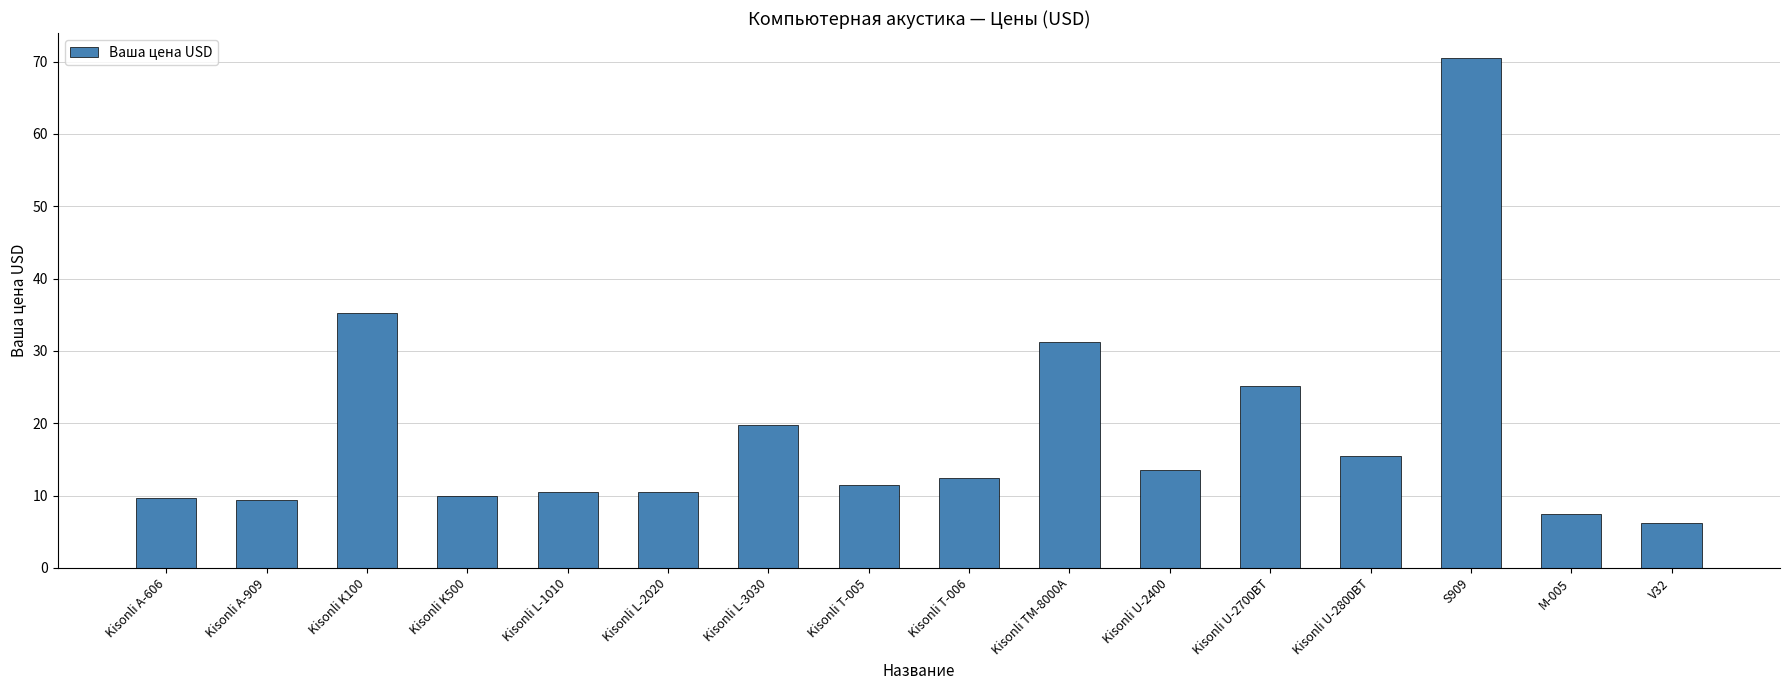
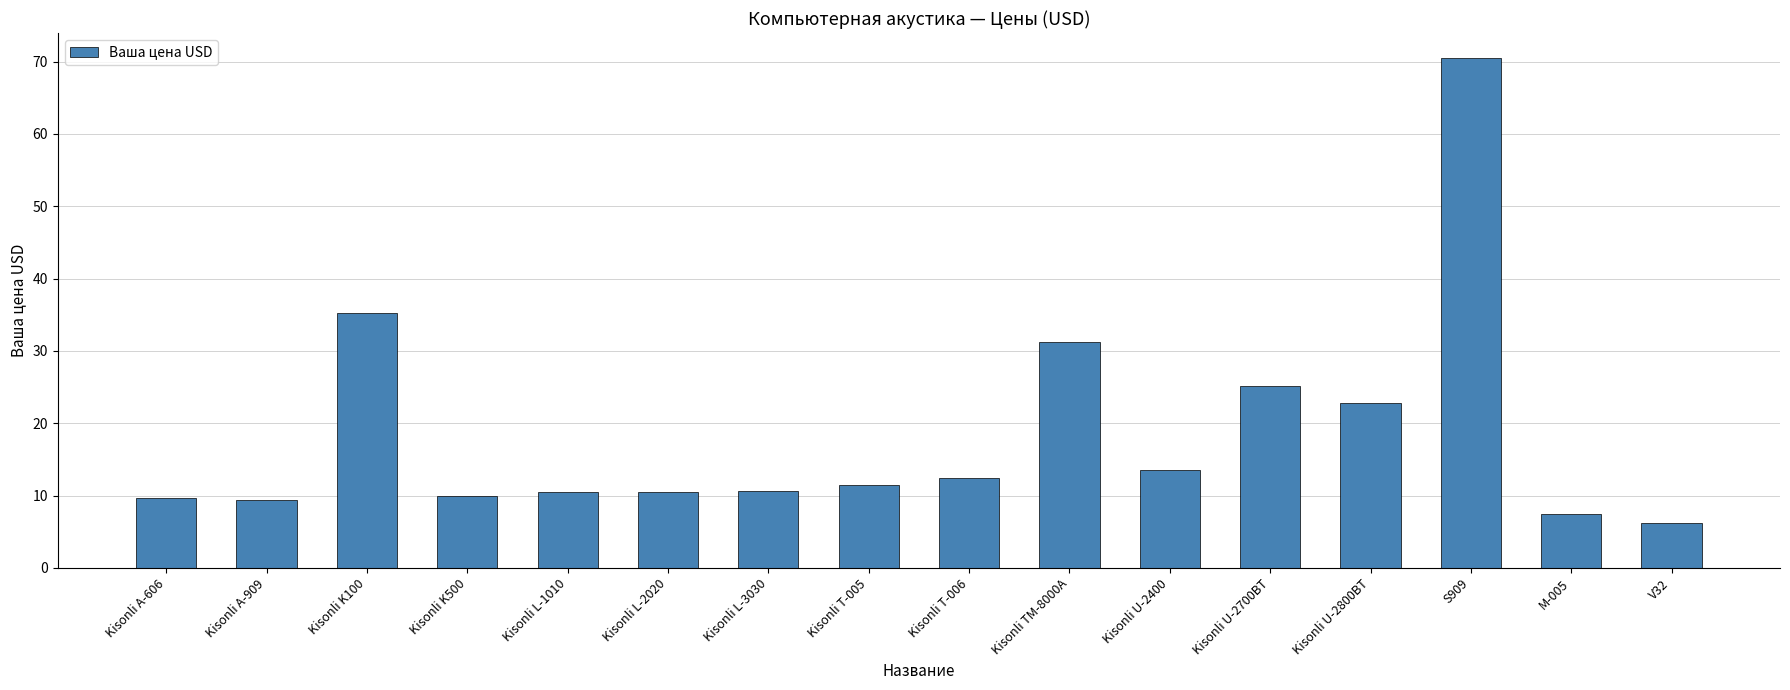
Kisonli L-3030: 20 -> 11
Kisonli U-2800BT: 16 -> 23
